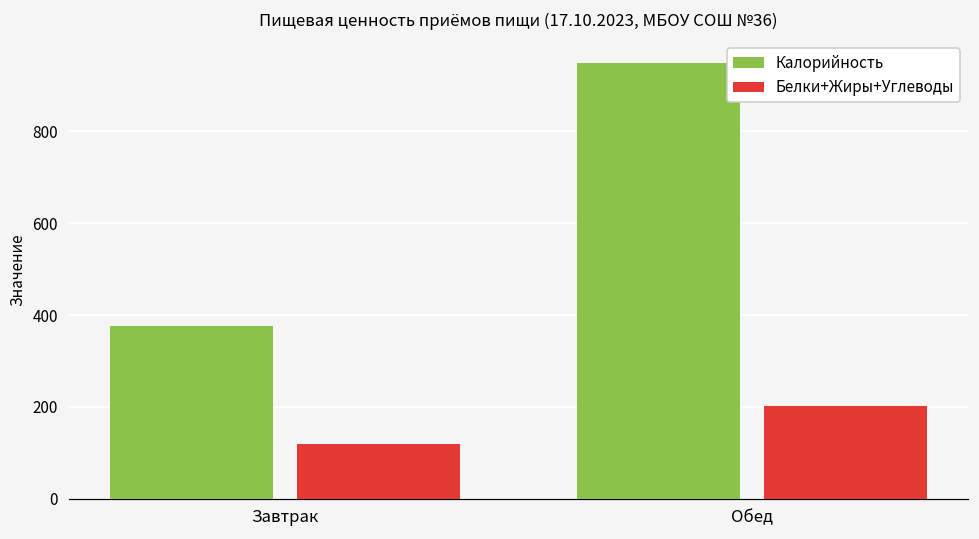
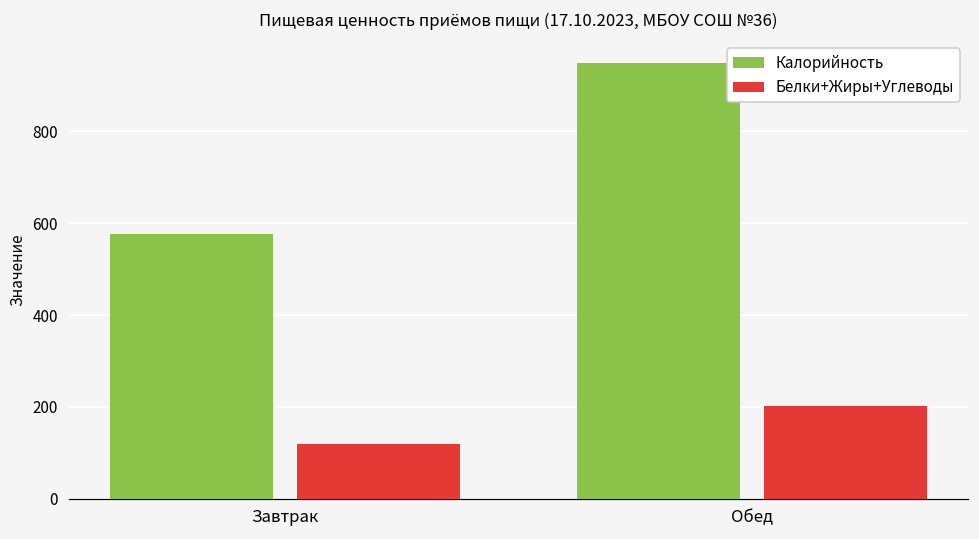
Калорийность, Завтрак: 380 -> 580
